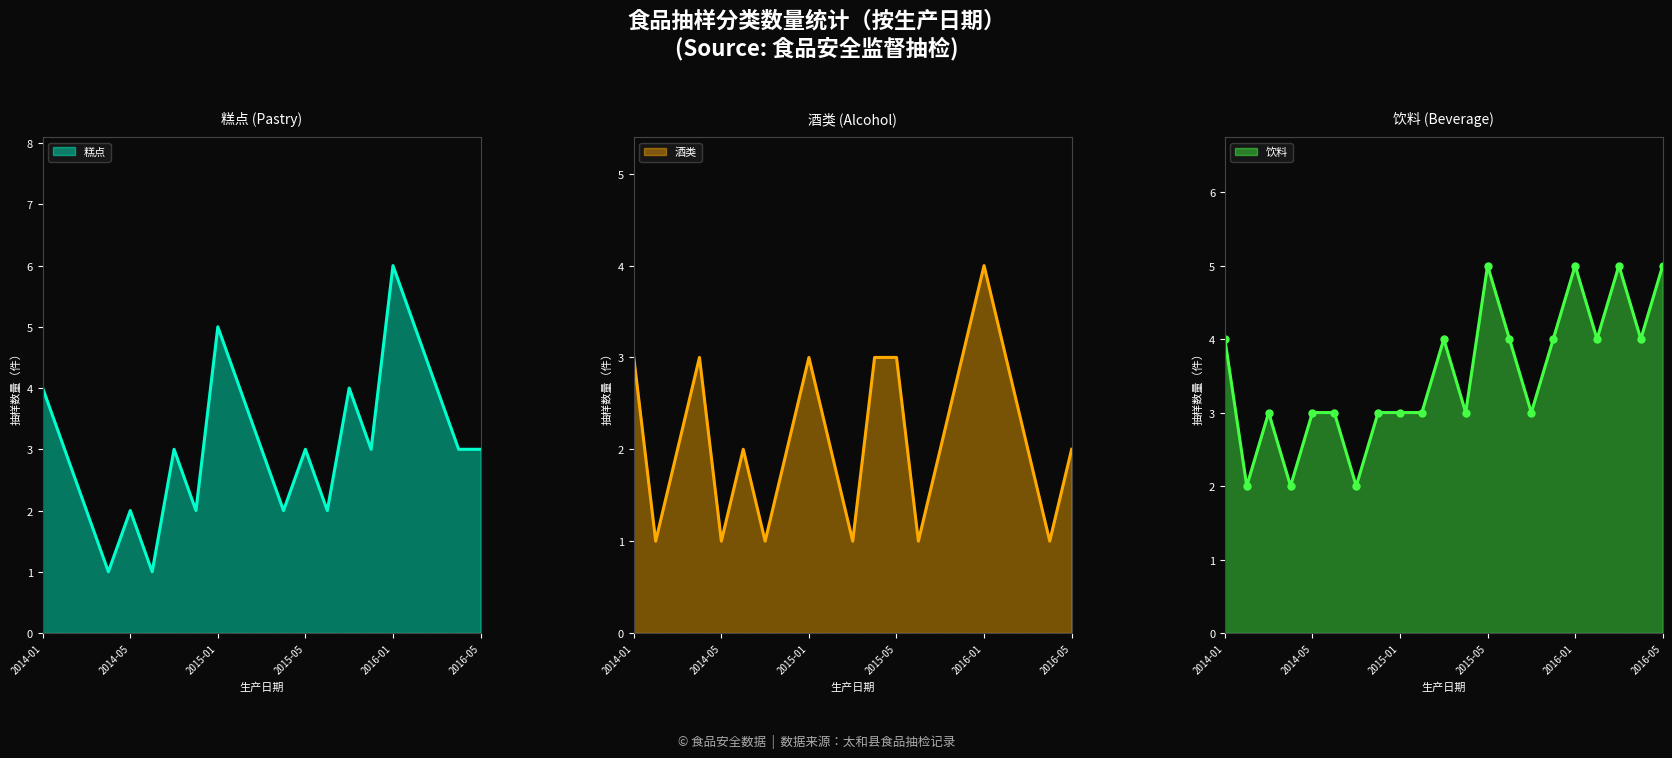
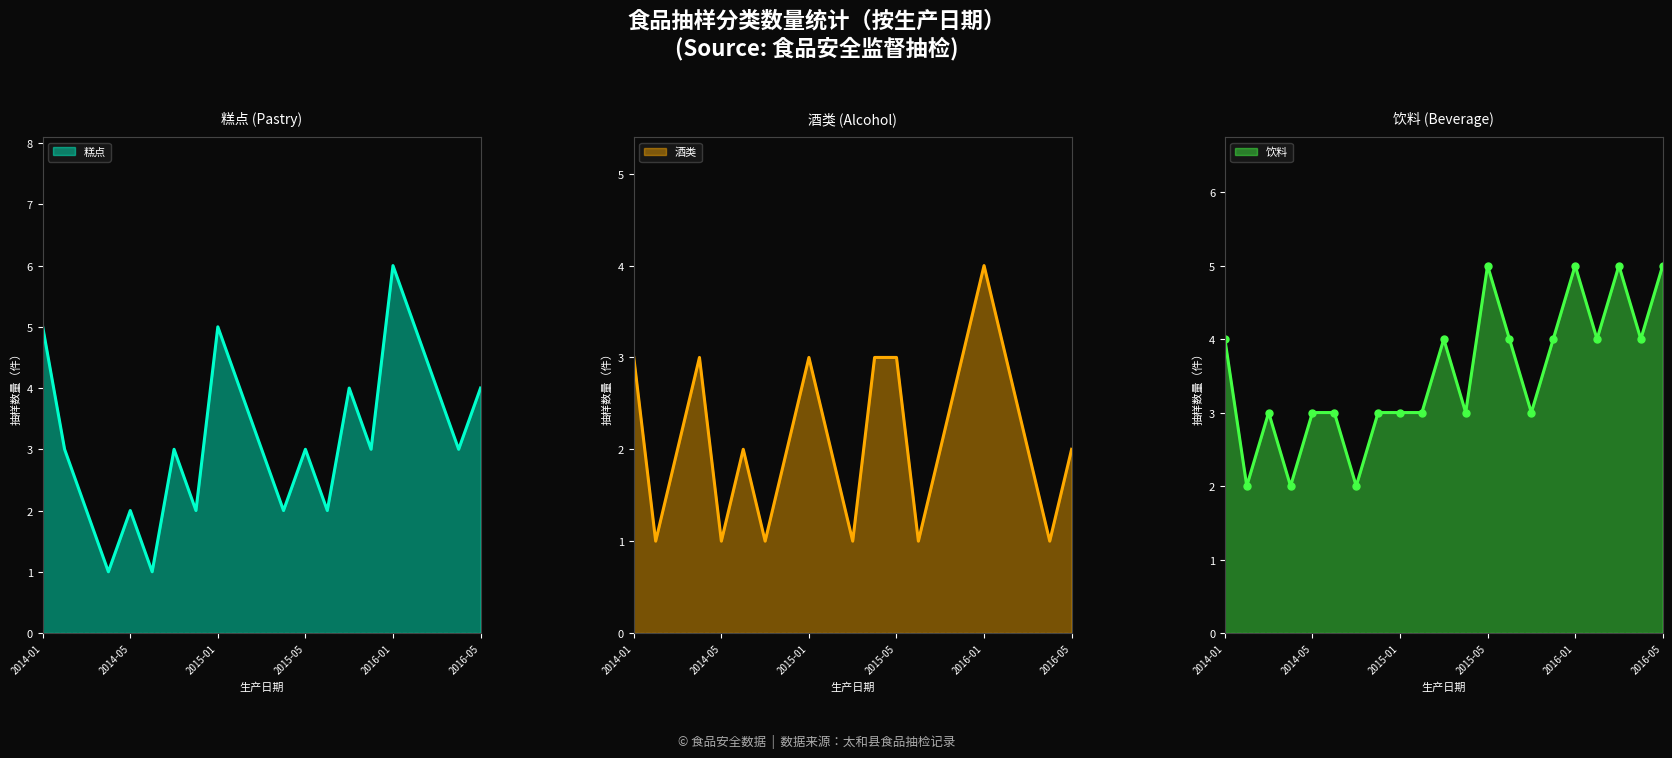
糕点 (Pastry), 2014-01: 4 -> 5
糕点 (Pastry), 2016-05: 3 -> 4
